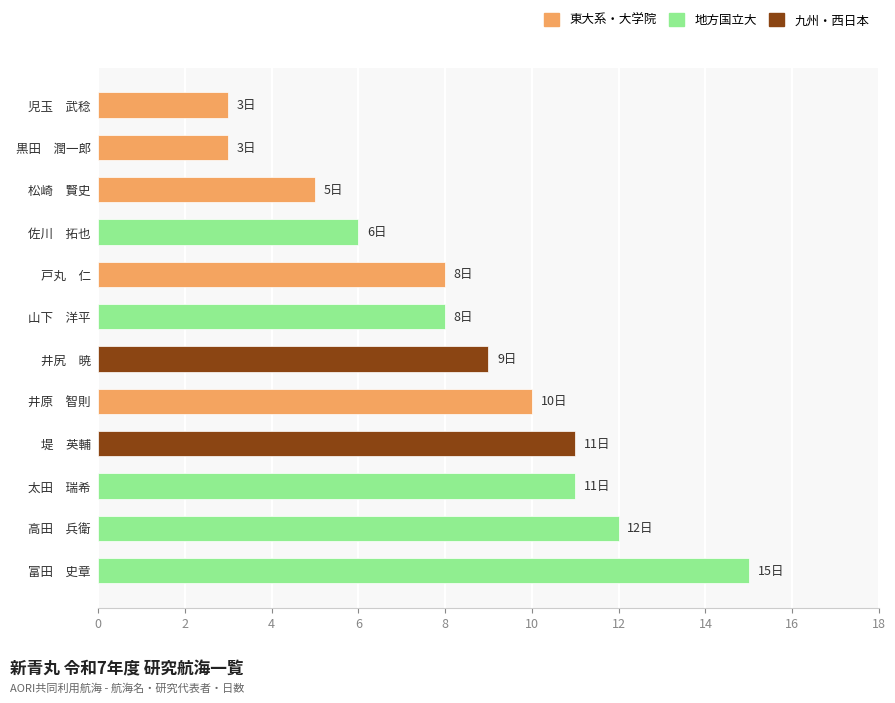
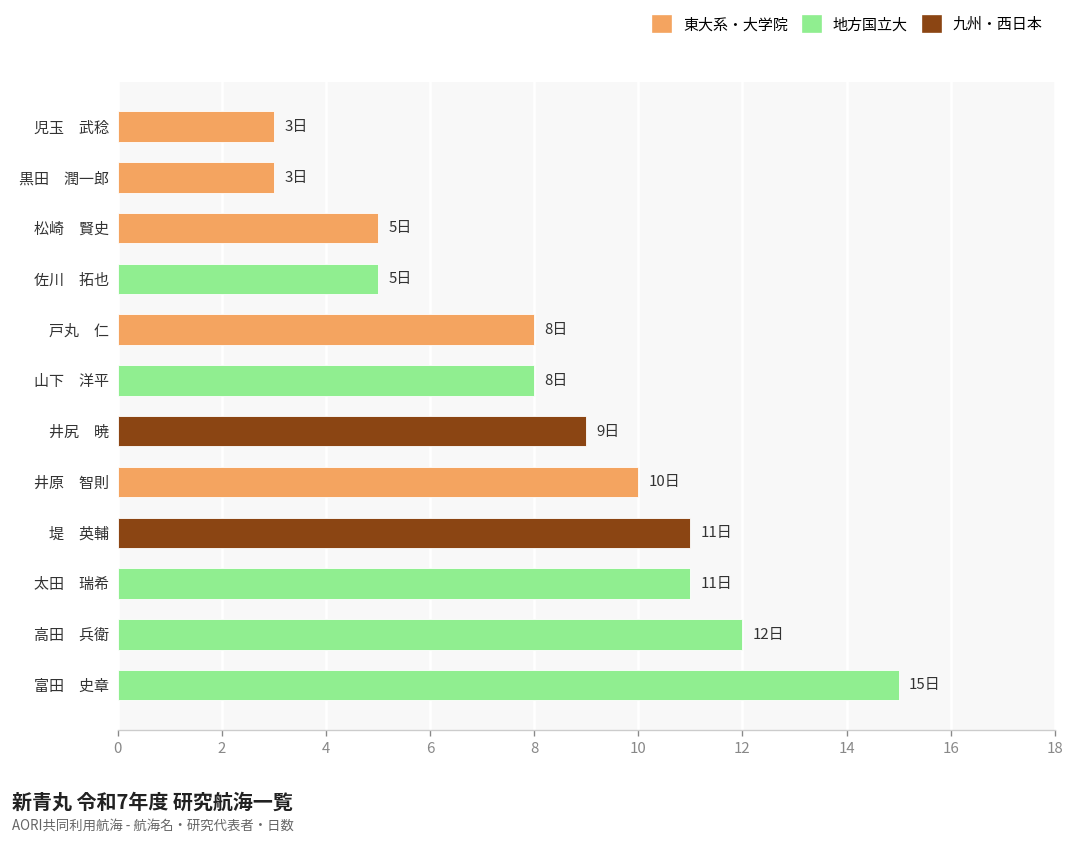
佐川 拓也: 6日 -> 5日
